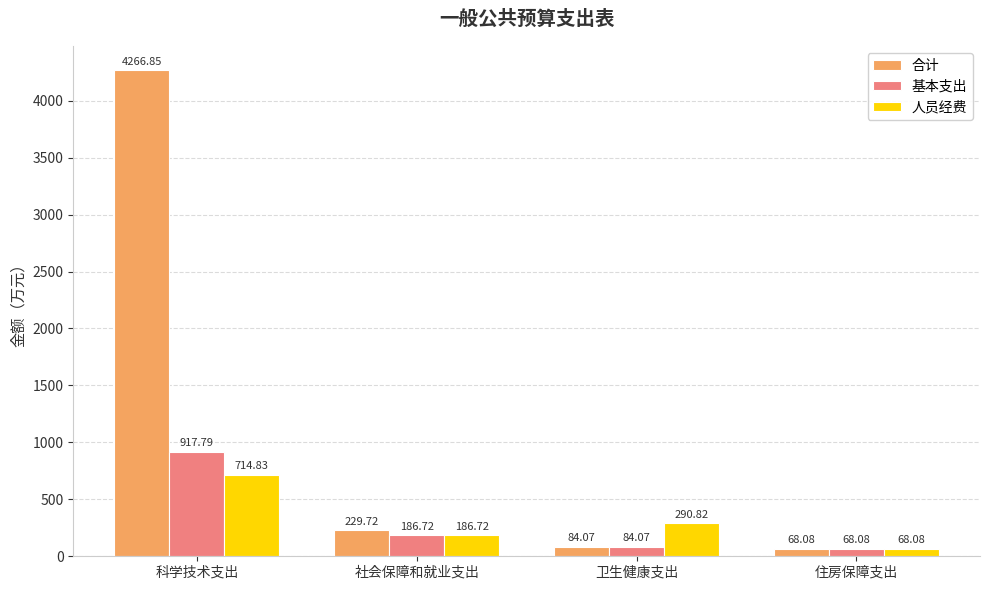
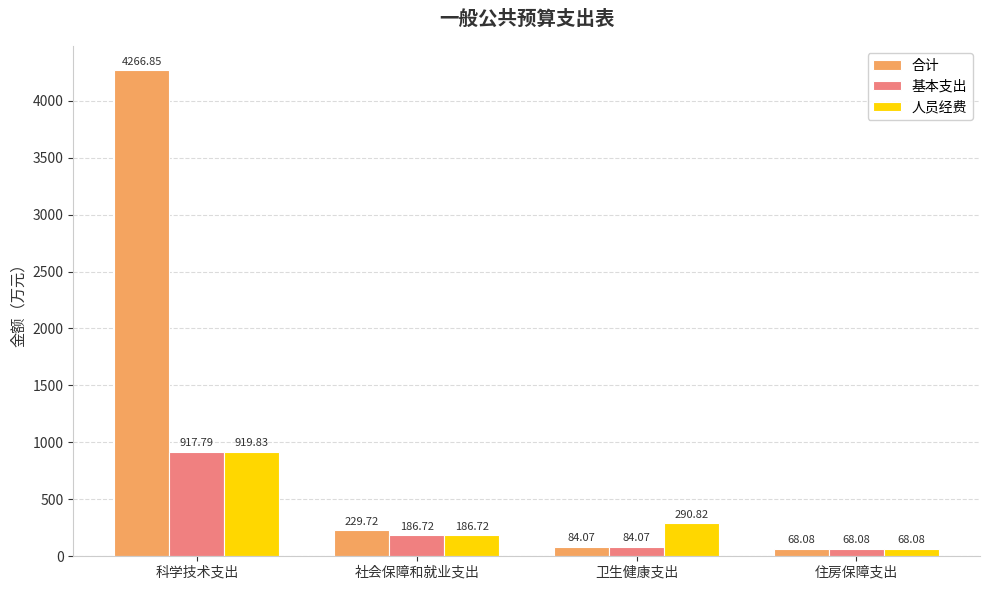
人员经费, 科学技术支出: 714.83 -> 919.83
